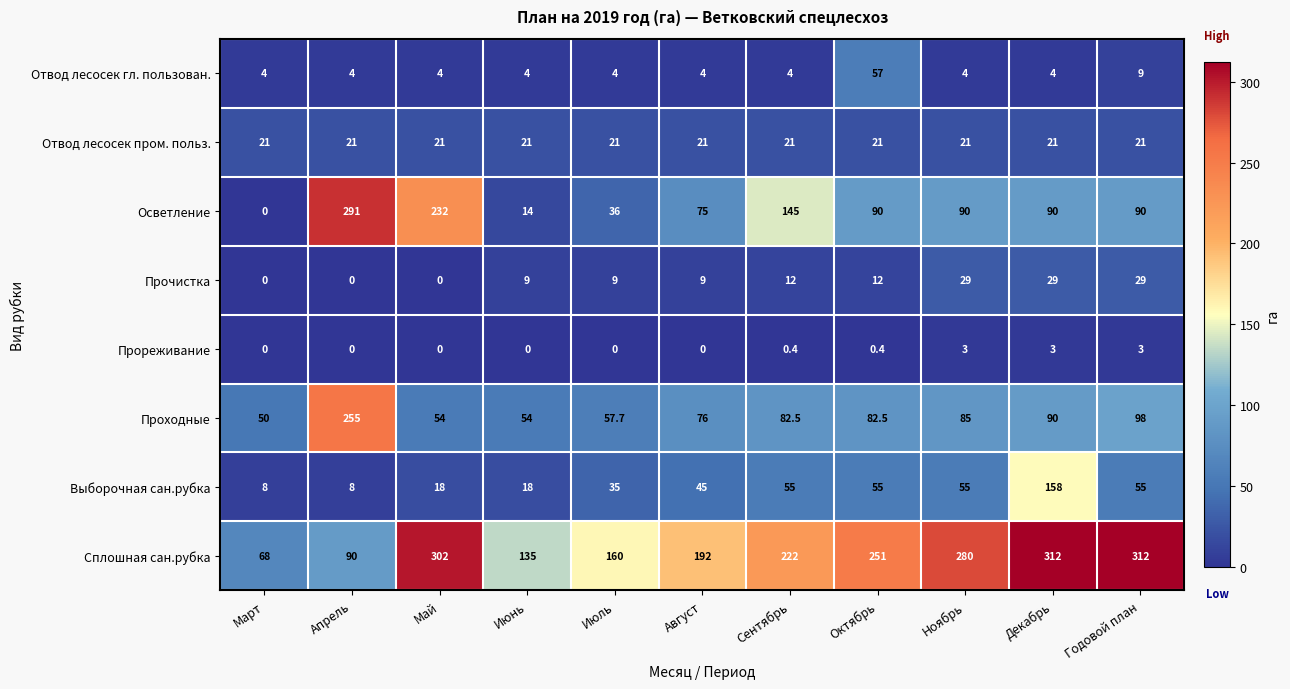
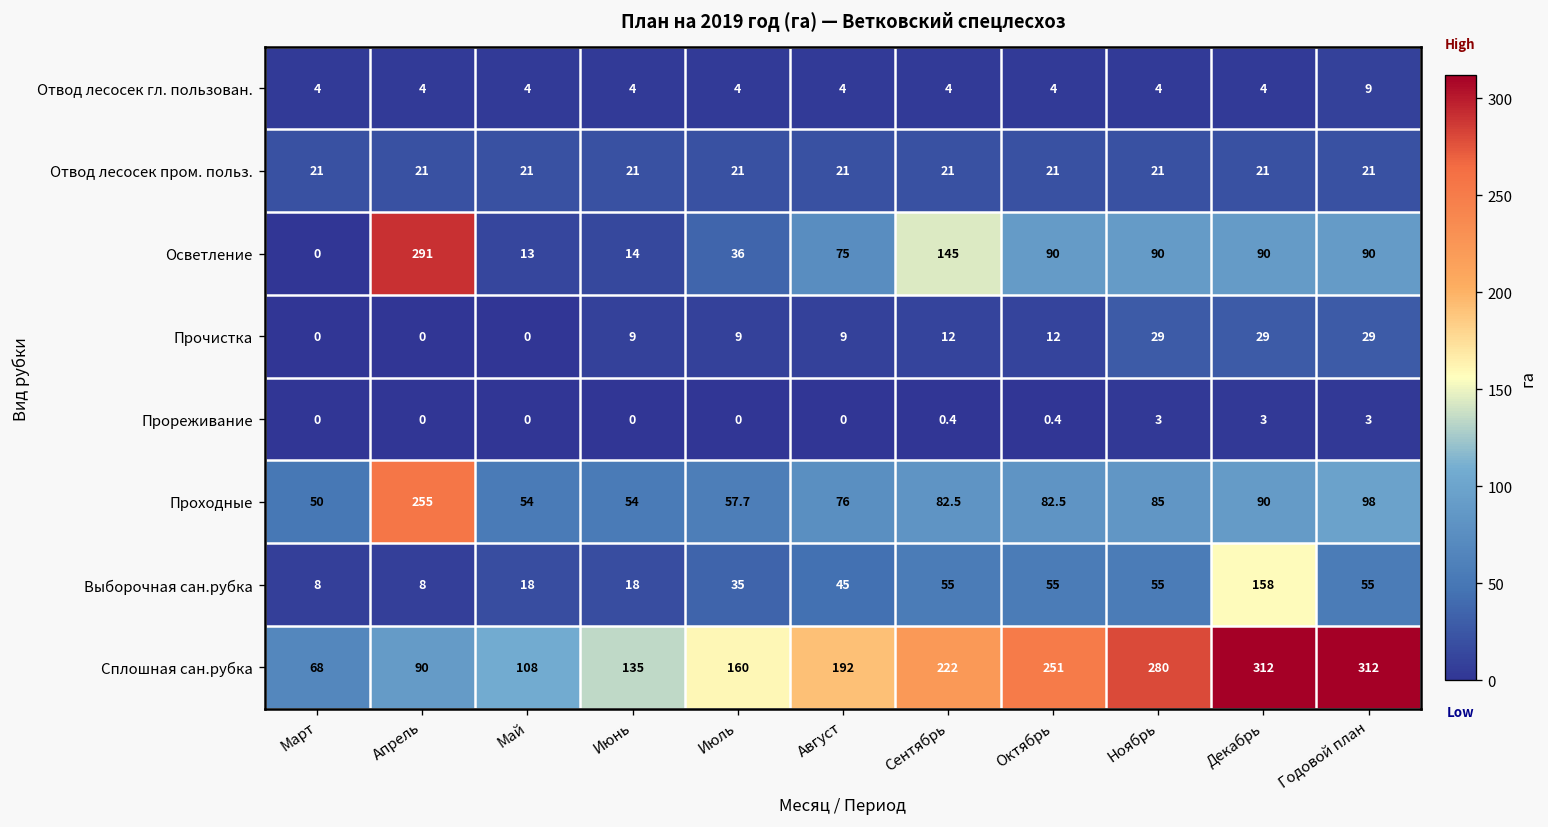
Отвод лесосек гл. пользован., Октябрь: 57 -> 4
Осветление, Май: 232 -> 13
Сплошная сан.рубка, Май: 302 -> 108
